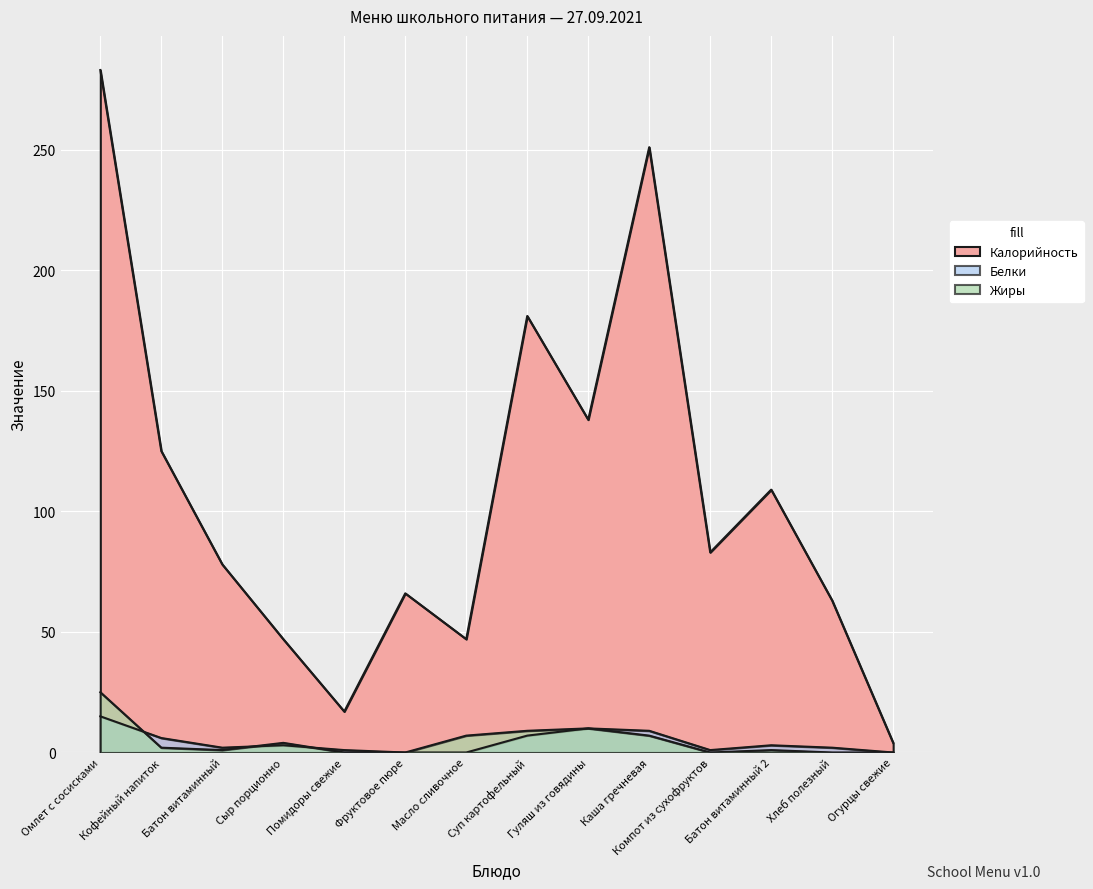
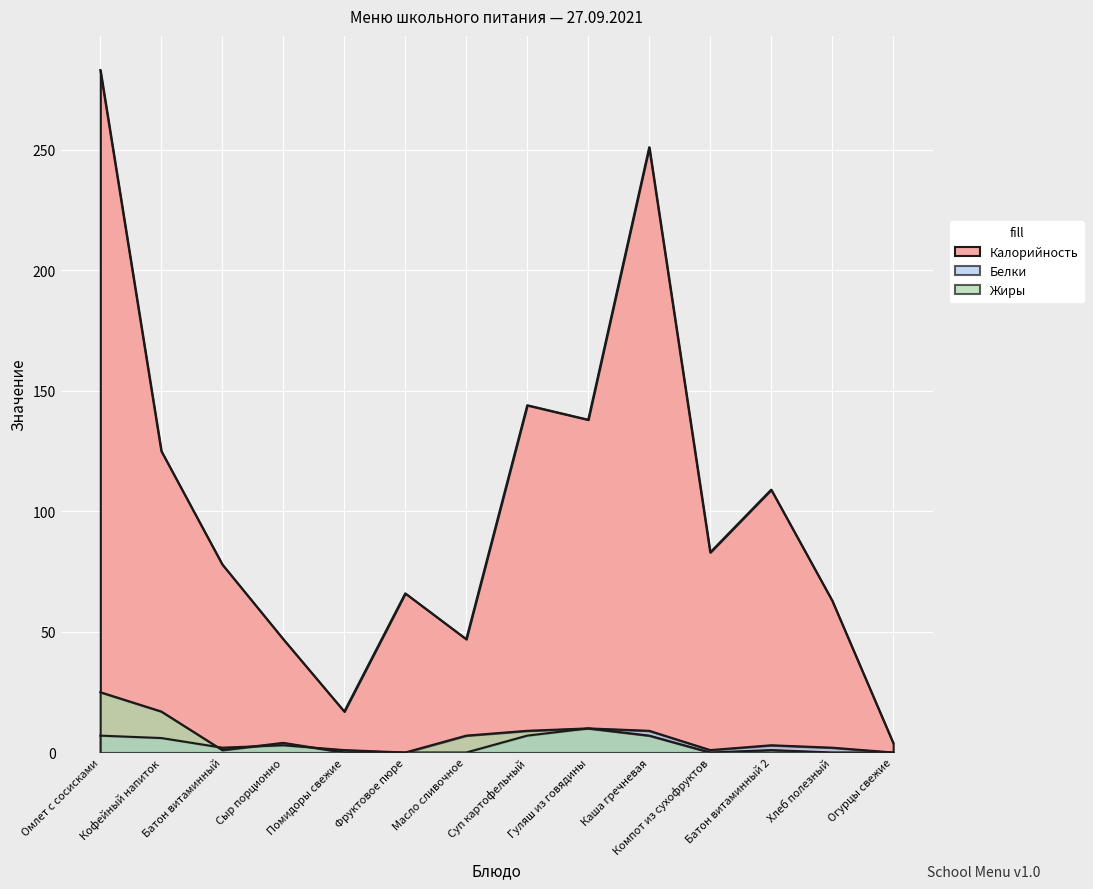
Белки, Омлет с сосисками: 15 -> 7
Жиры, Кофейный напиток: 2 -> 17
Калорийность, Суп картофельный: 181 -> 144
